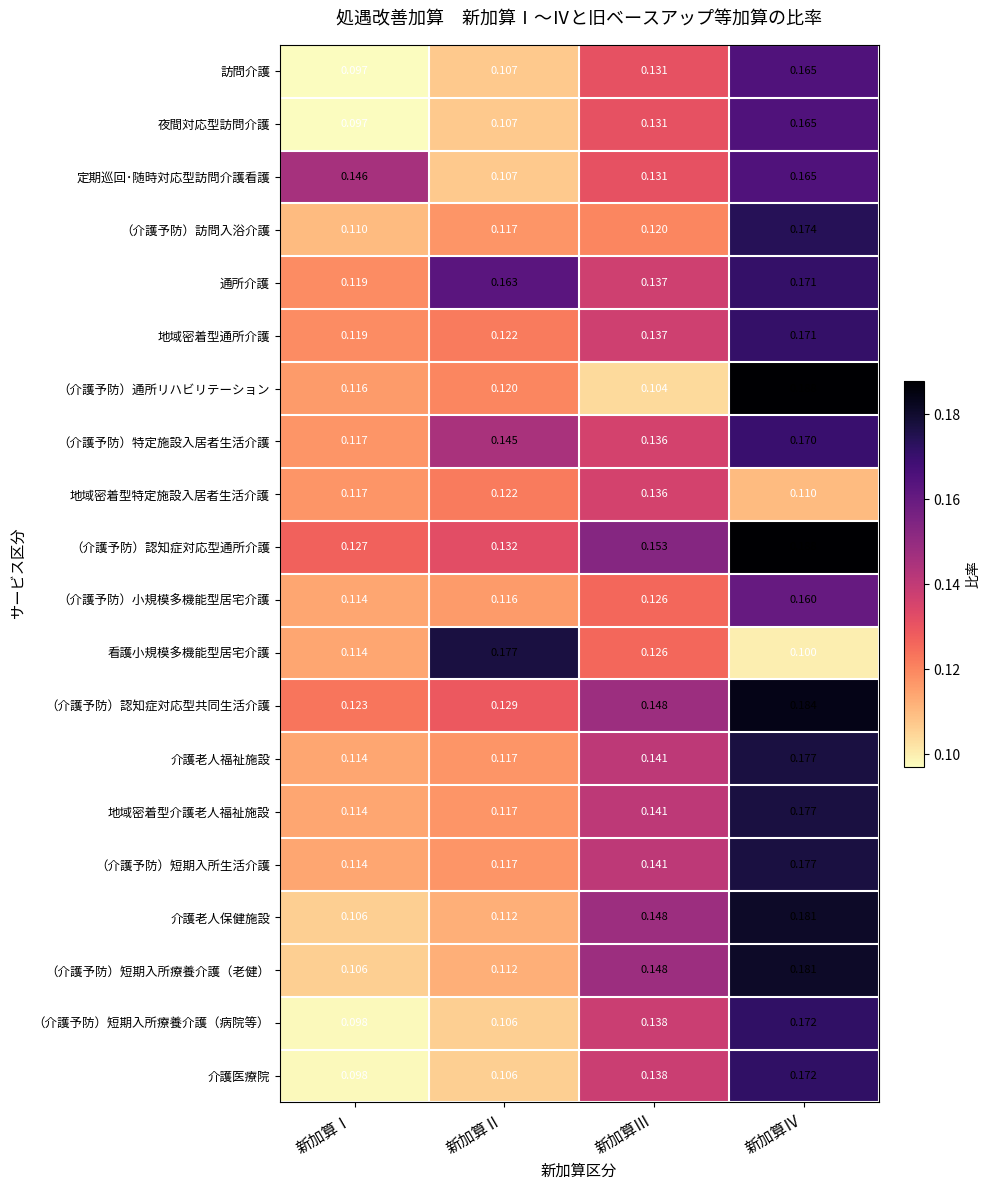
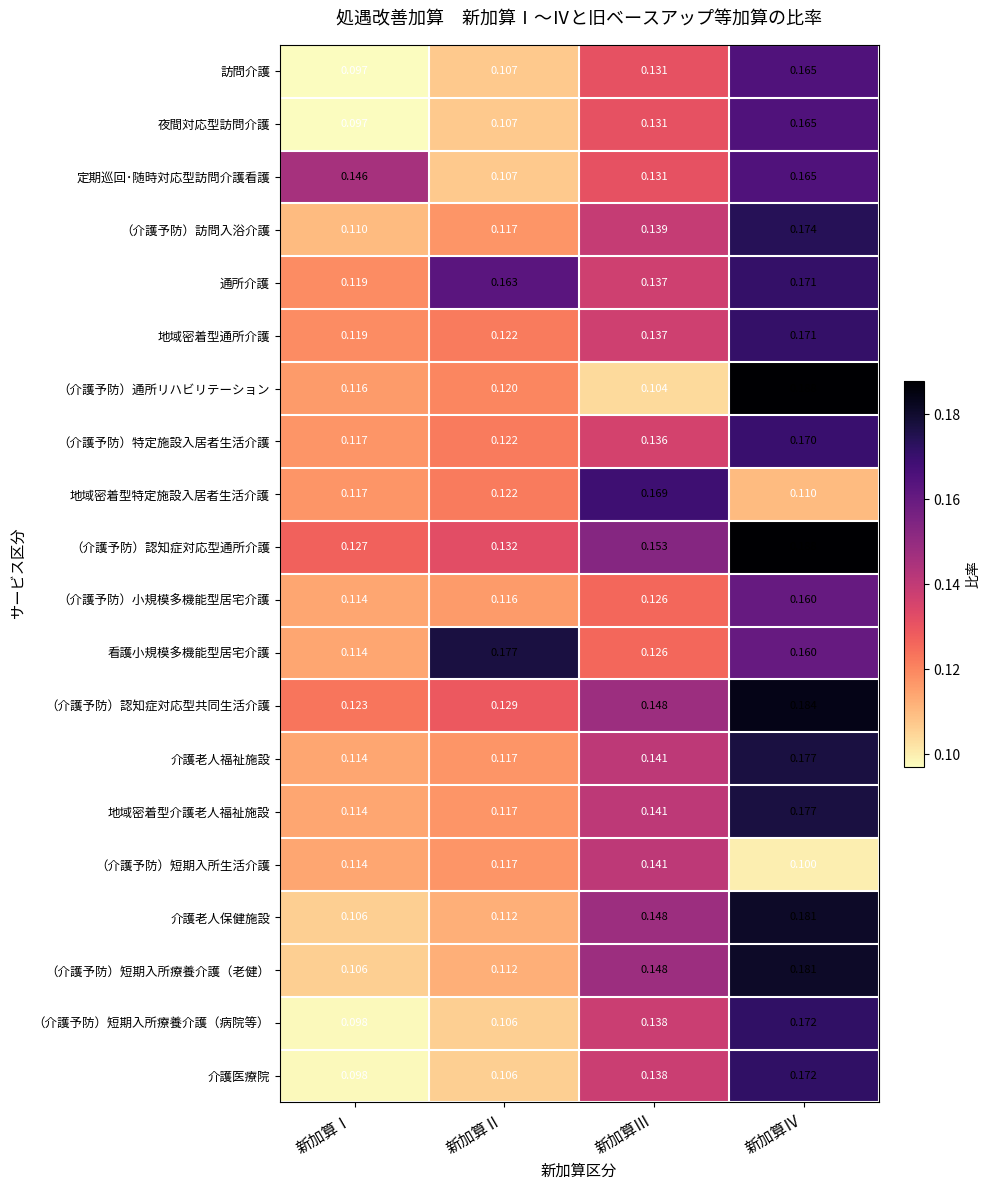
（介護予防）訪問入浴介護, 新加算Ⅲ: 0.120 -> 0.139
（介護予防）特定施設入居者生活介護, 新加算Ⅱ: 0.145 -> 0.122
地域密着型特定施設入居者生活介護, 新加算Ⅲ: 0.136 -> 0.169
看護小規模多機能型居宅介護, 新加算Ⅳ: 0.100 -> 0.160
（介護予防）短期入所生活介護, 新加算Ⅳ: 0.177 -> 0.100
